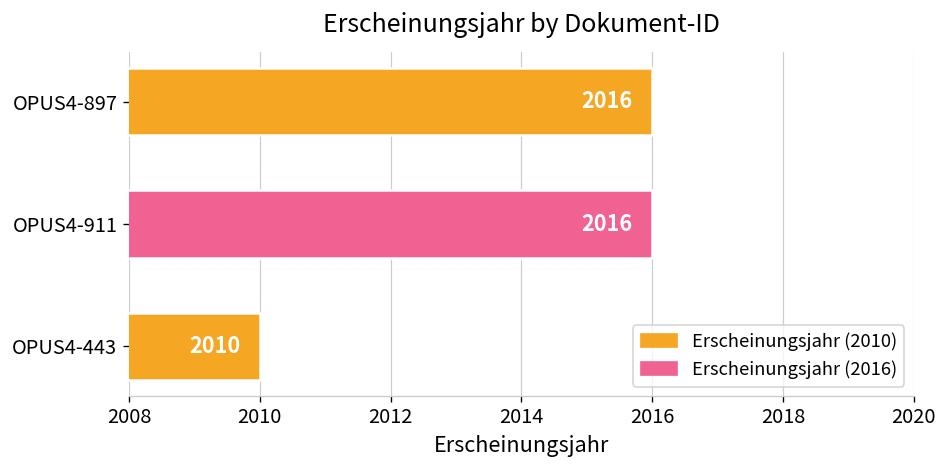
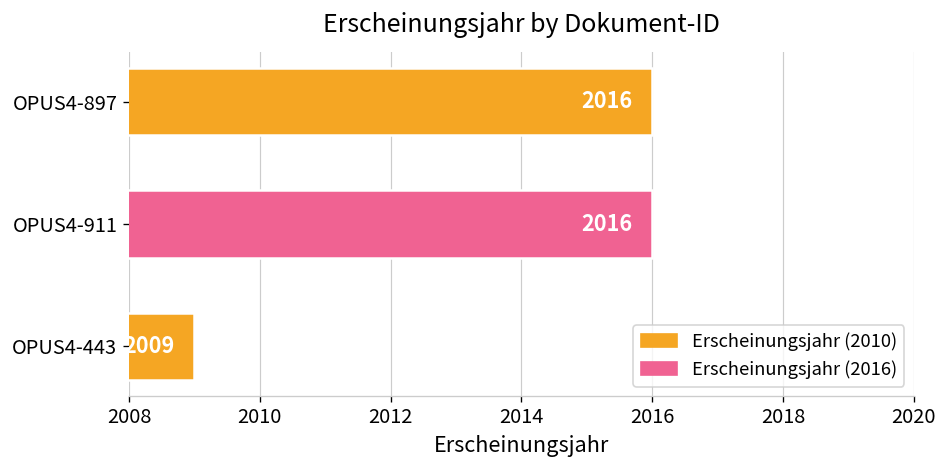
OPUS4-443: 2010 -> 2009
